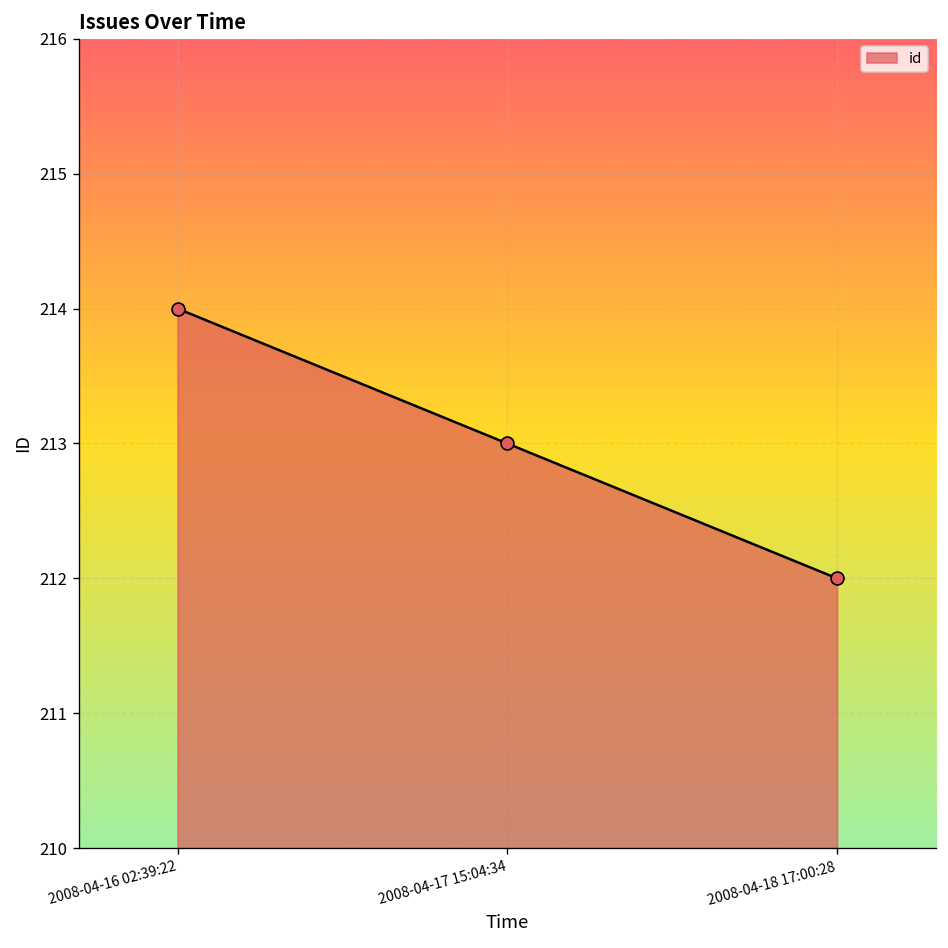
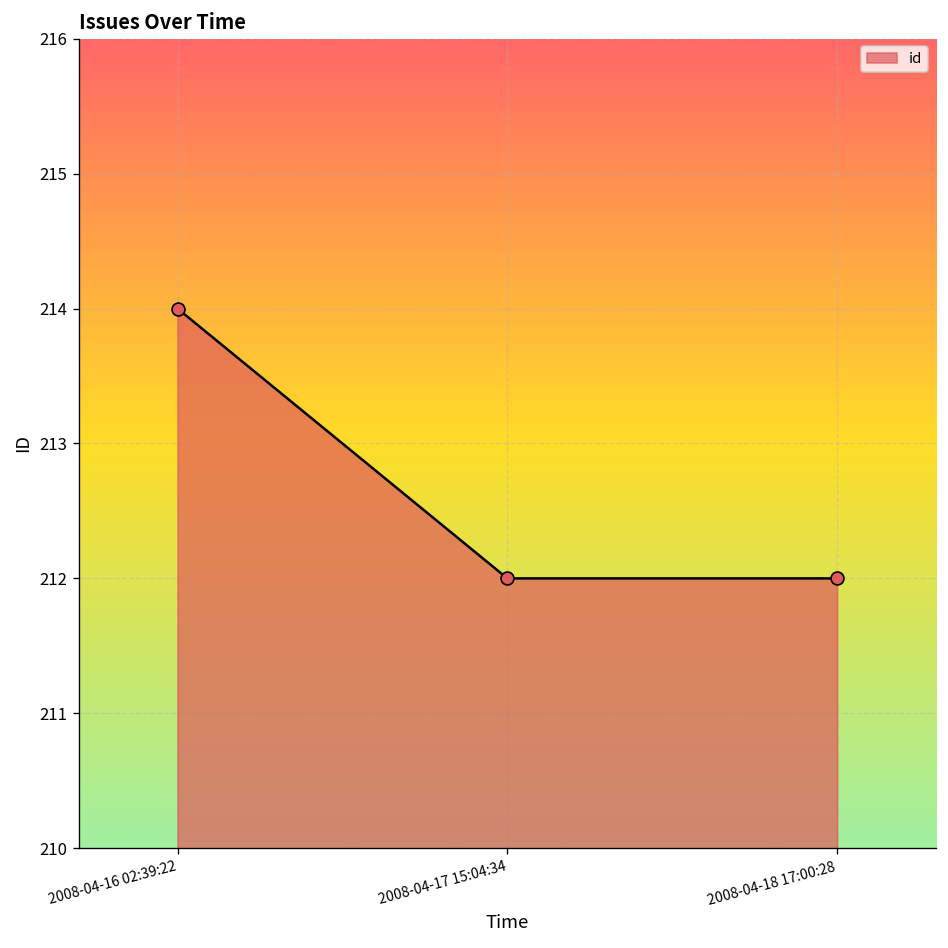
2008-04-17 15:04:34: 213 -> 212
